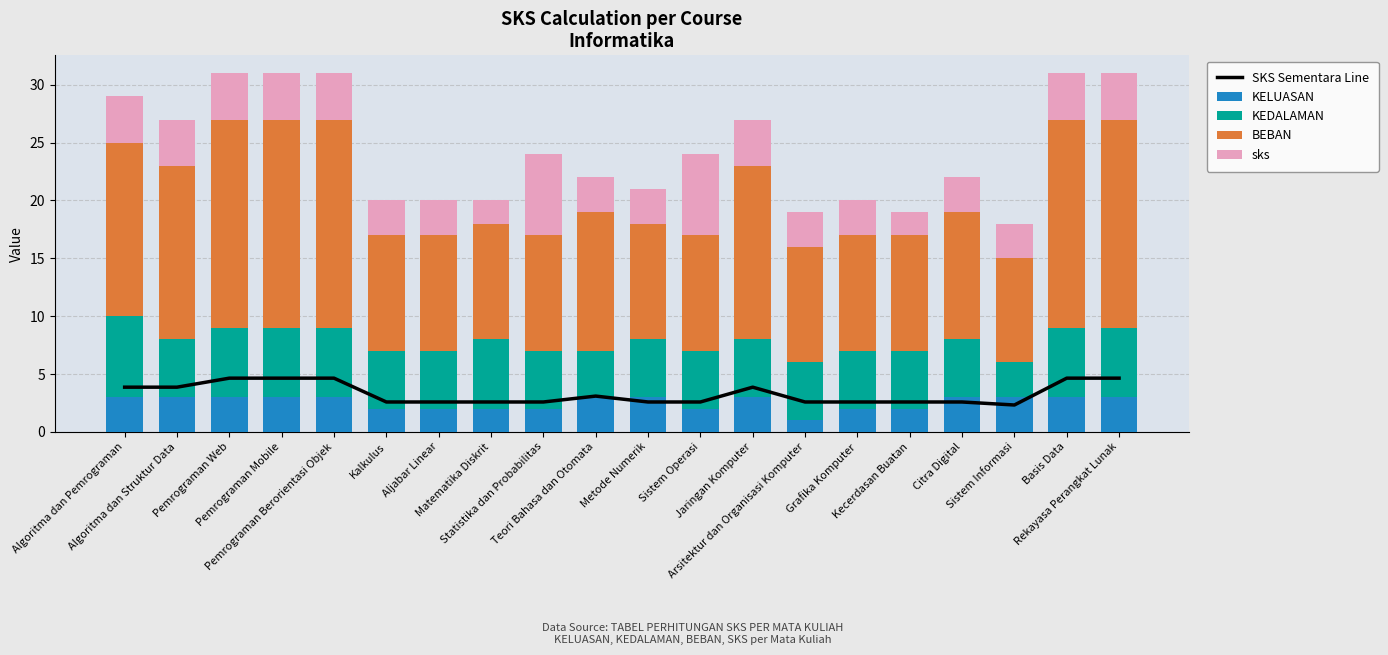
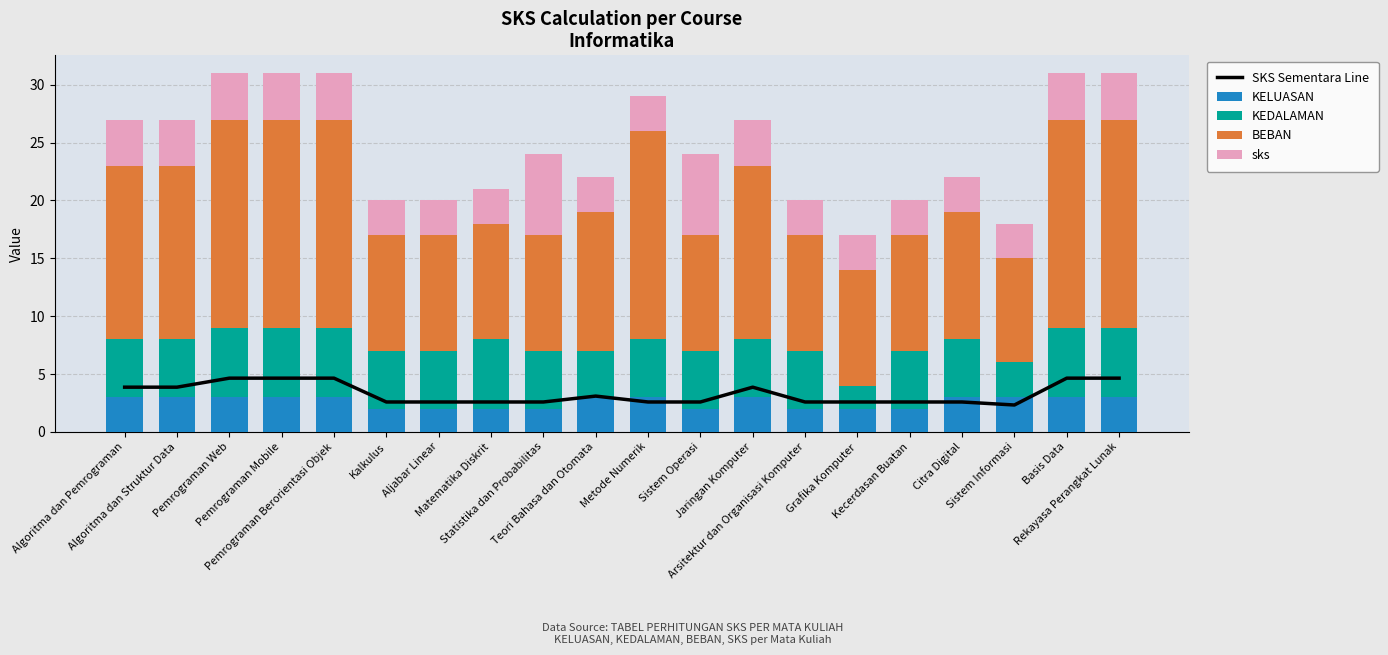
KEDALAMAN, Algoritma dan Pemrograman: 7 -> 5
sks, Matematika Diskrit: 2 -> 3
BEBAN, Metode Numerik: 10 -> 18
KELUASAN, Arsitektur dan Organisasi Komputer: 1 -> 2
KEDALAMAN, Grafika Komputer: 5 -> 2
sks, Kecerdasan Buatan: 2 -> 3
